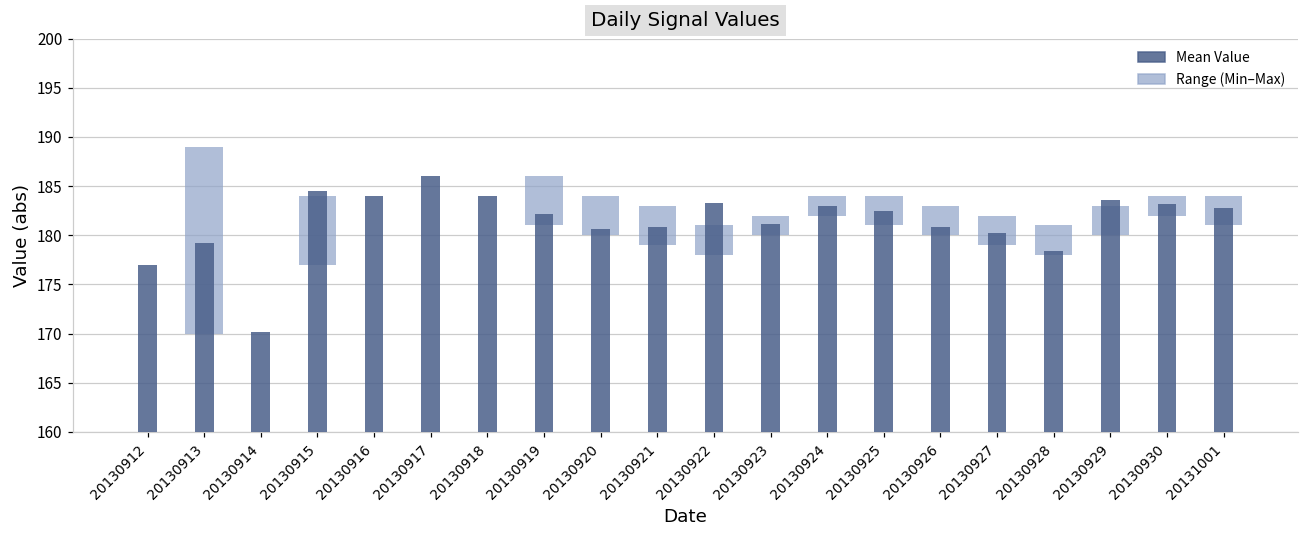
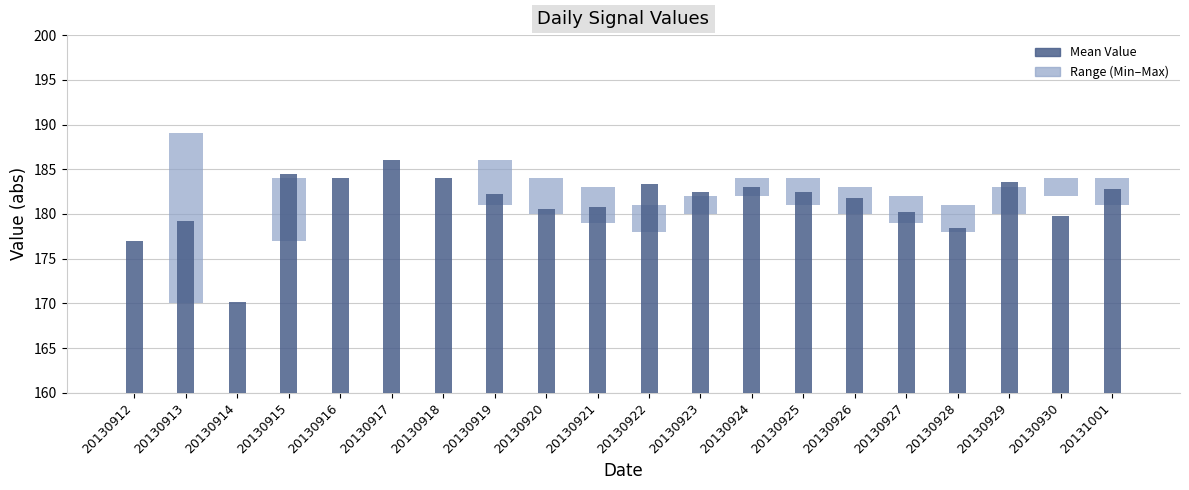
Mean Value, 20130923: 181 -> 183
Mean Value, 20130926: 181 -> 182
Mean Value, 20130930: 183 -> 180
